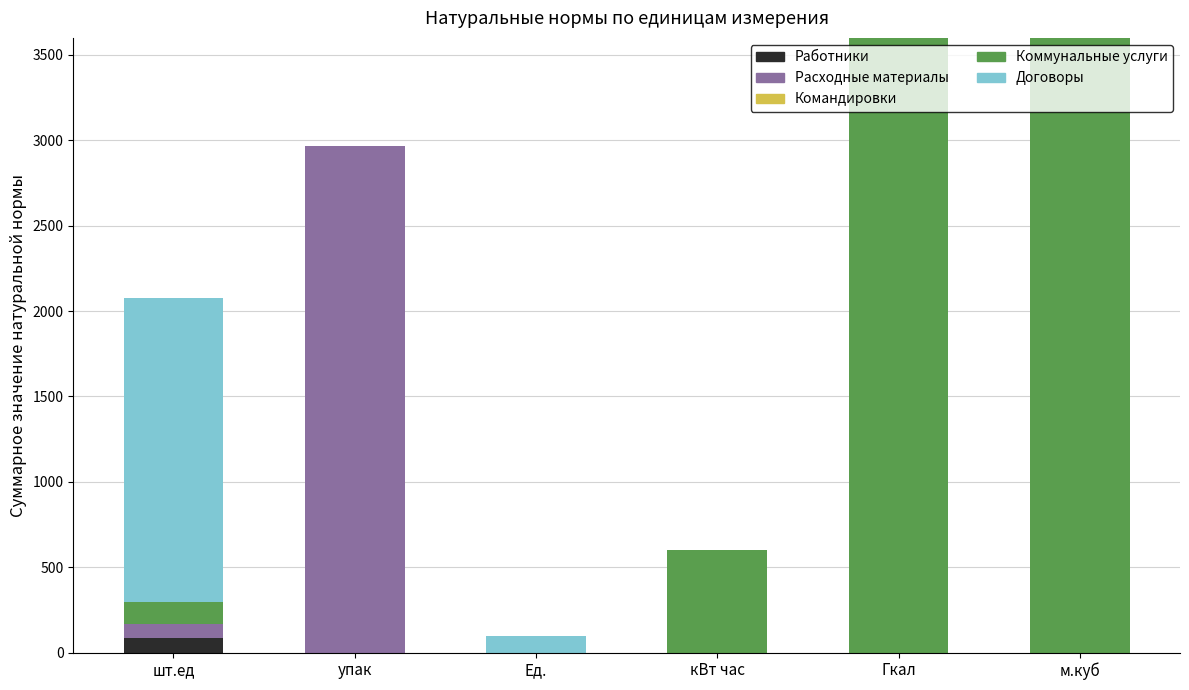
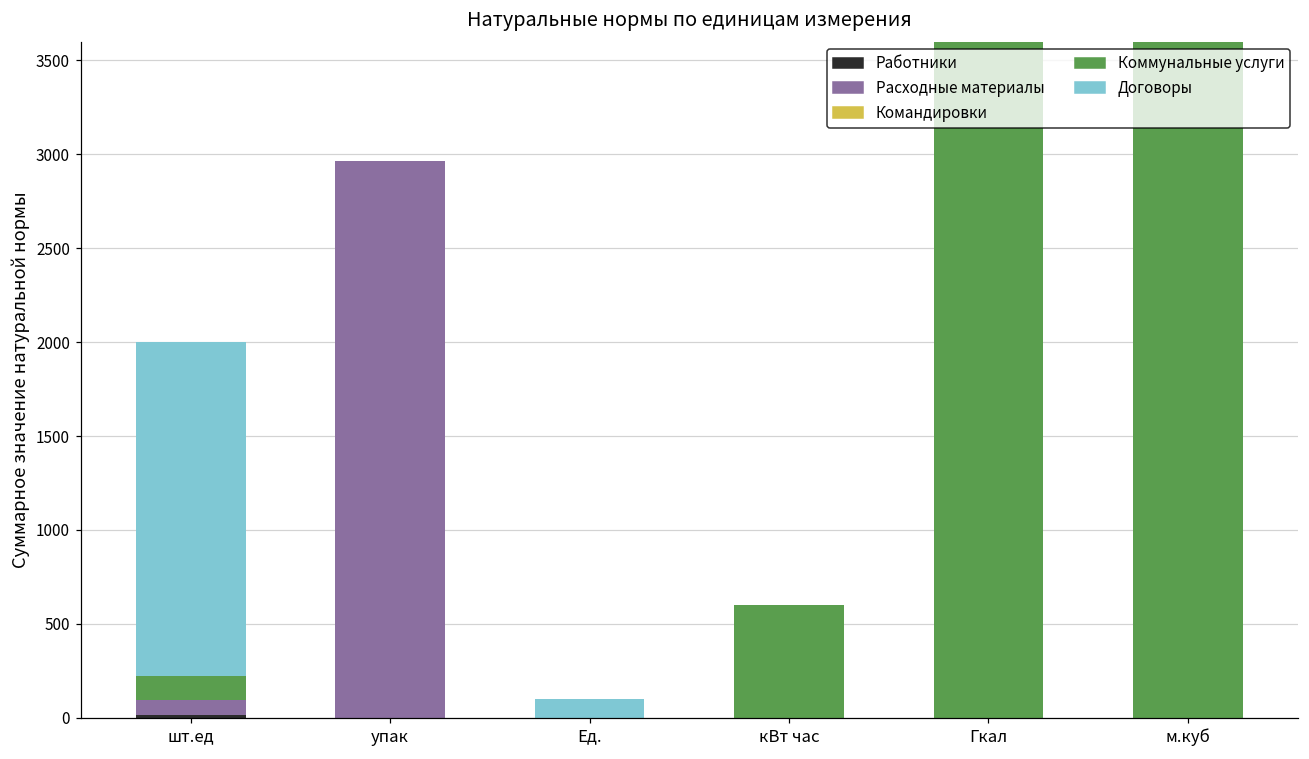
Работники, шт.ед: 90 -> 10
